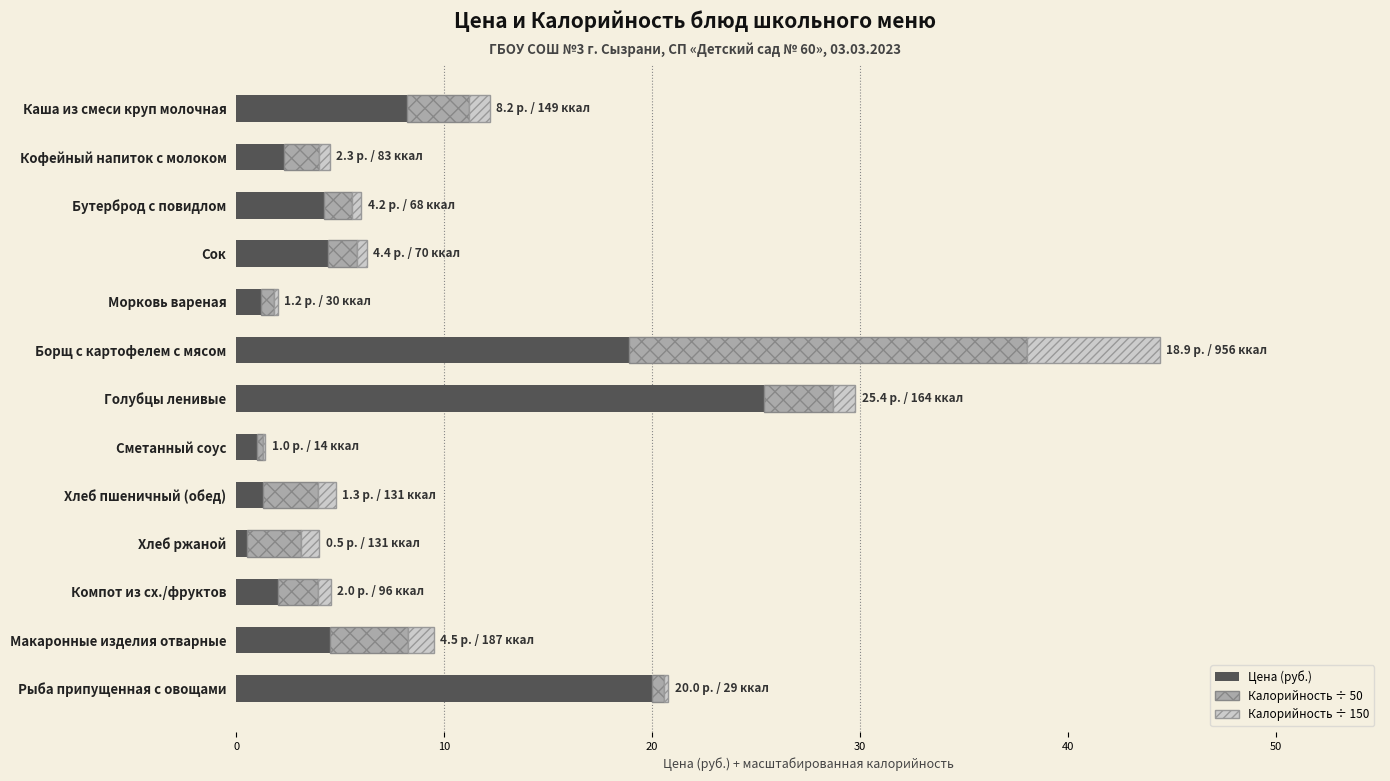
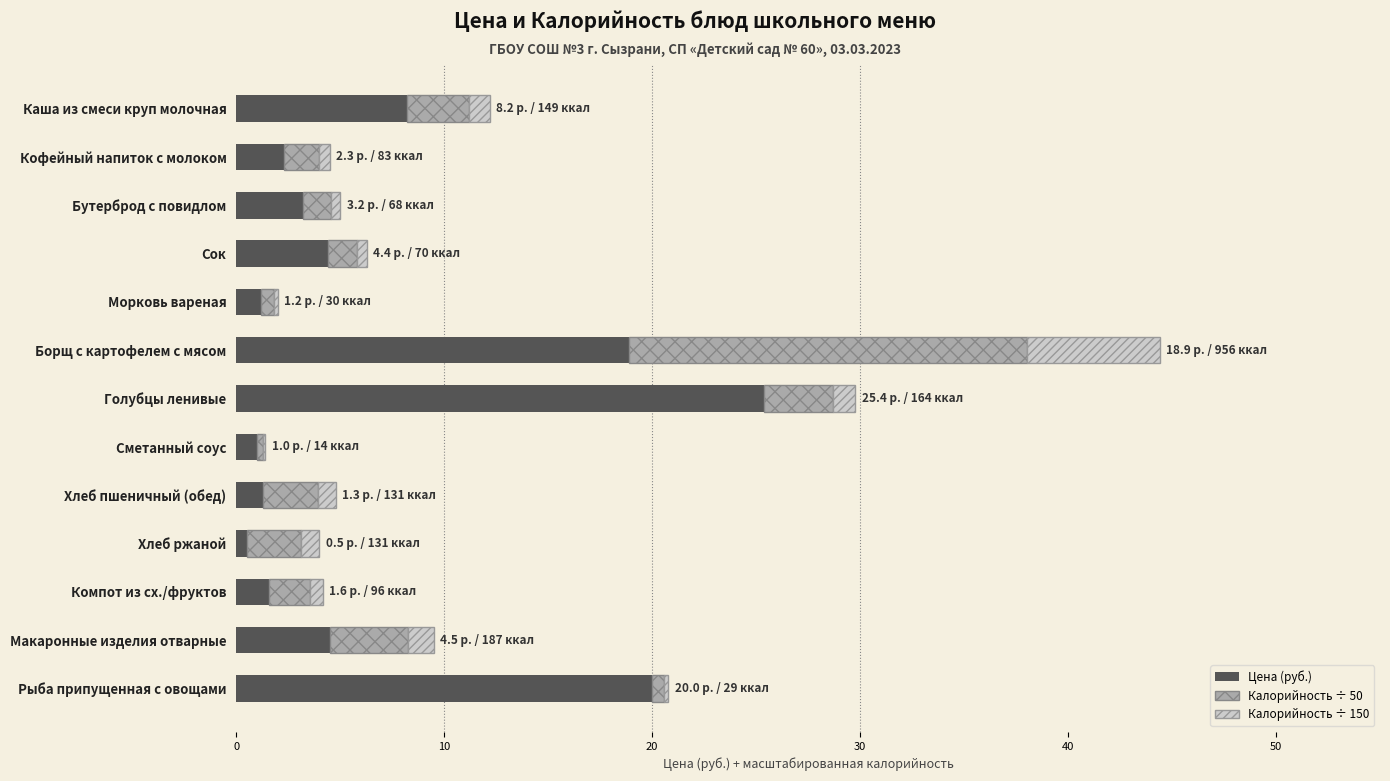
Цена (руб.), Бутерброд с повидлом: 4.2 -> 3.2
Цена (руб.), Компот из сх./фруктов: 2.0 -> 1.6
